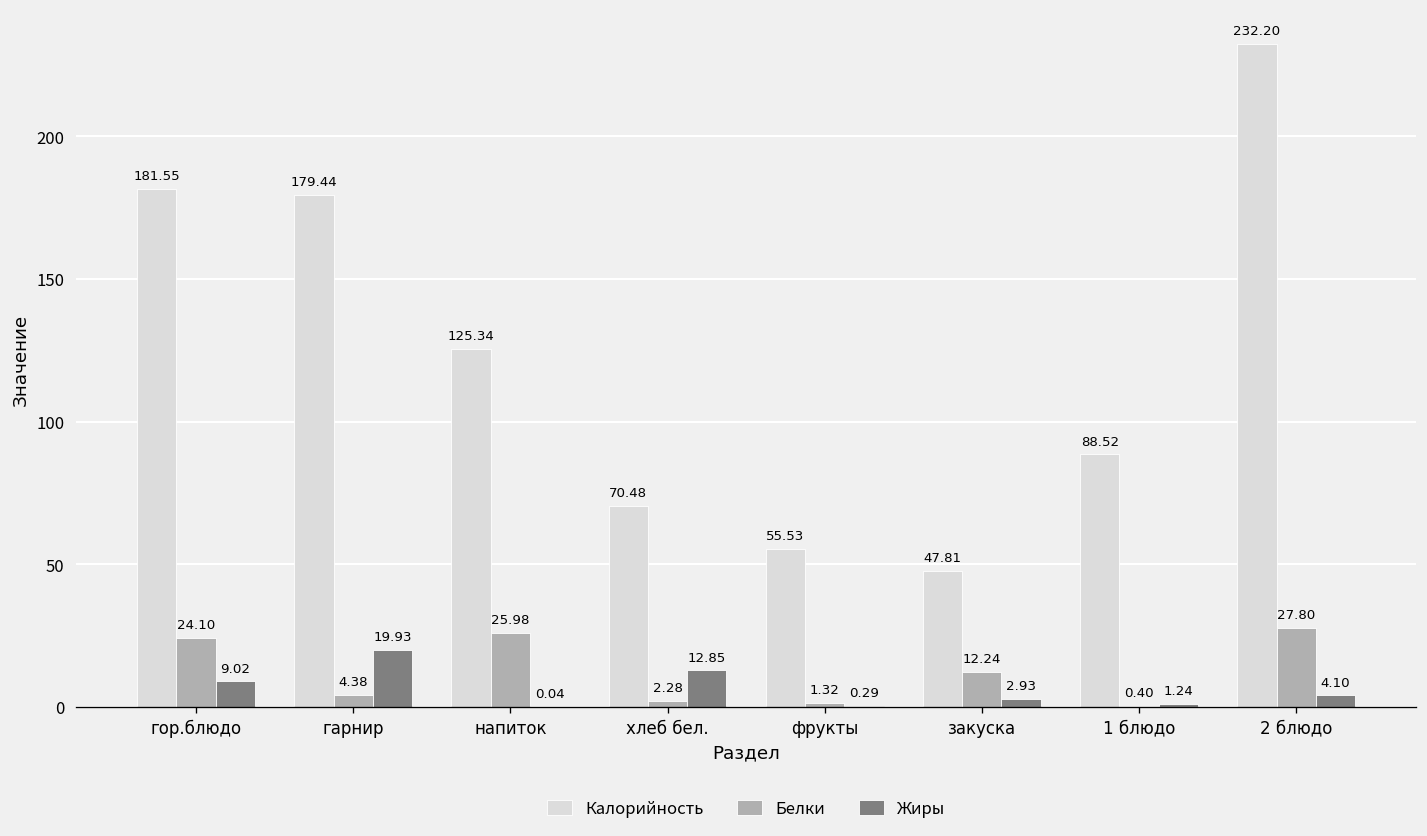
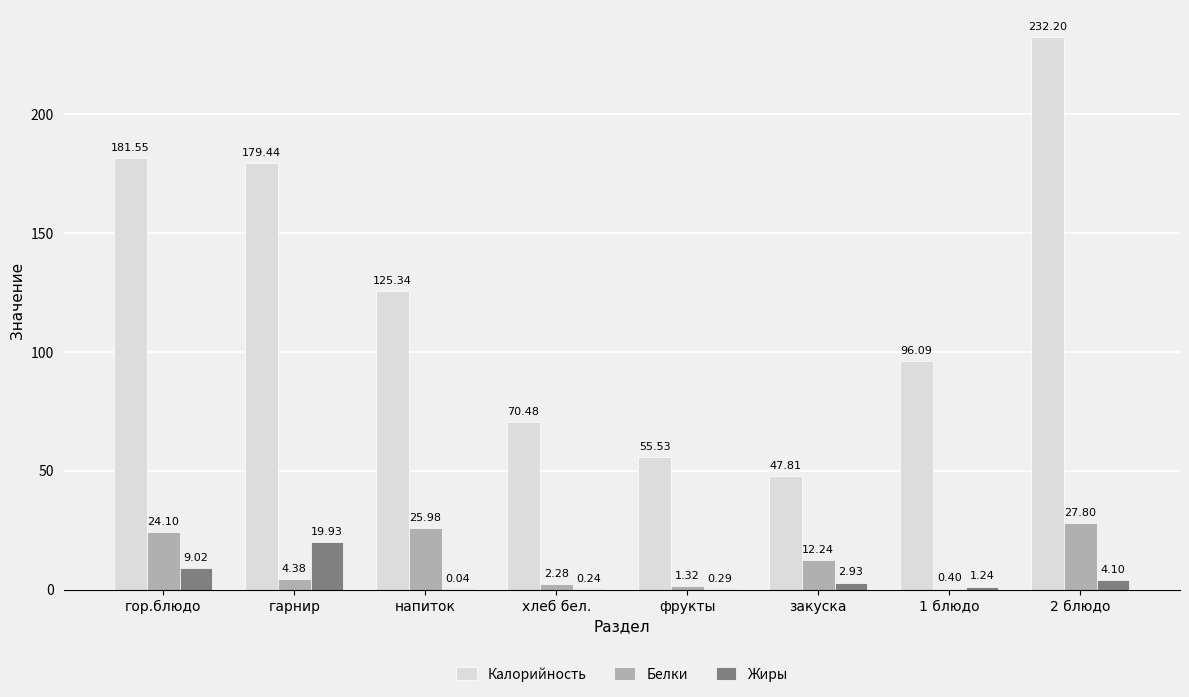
Жиры, хлеб бел.: 12.85 -> 0.24
Калорийность, 1 блюдо: 88.52 -> 96.09
